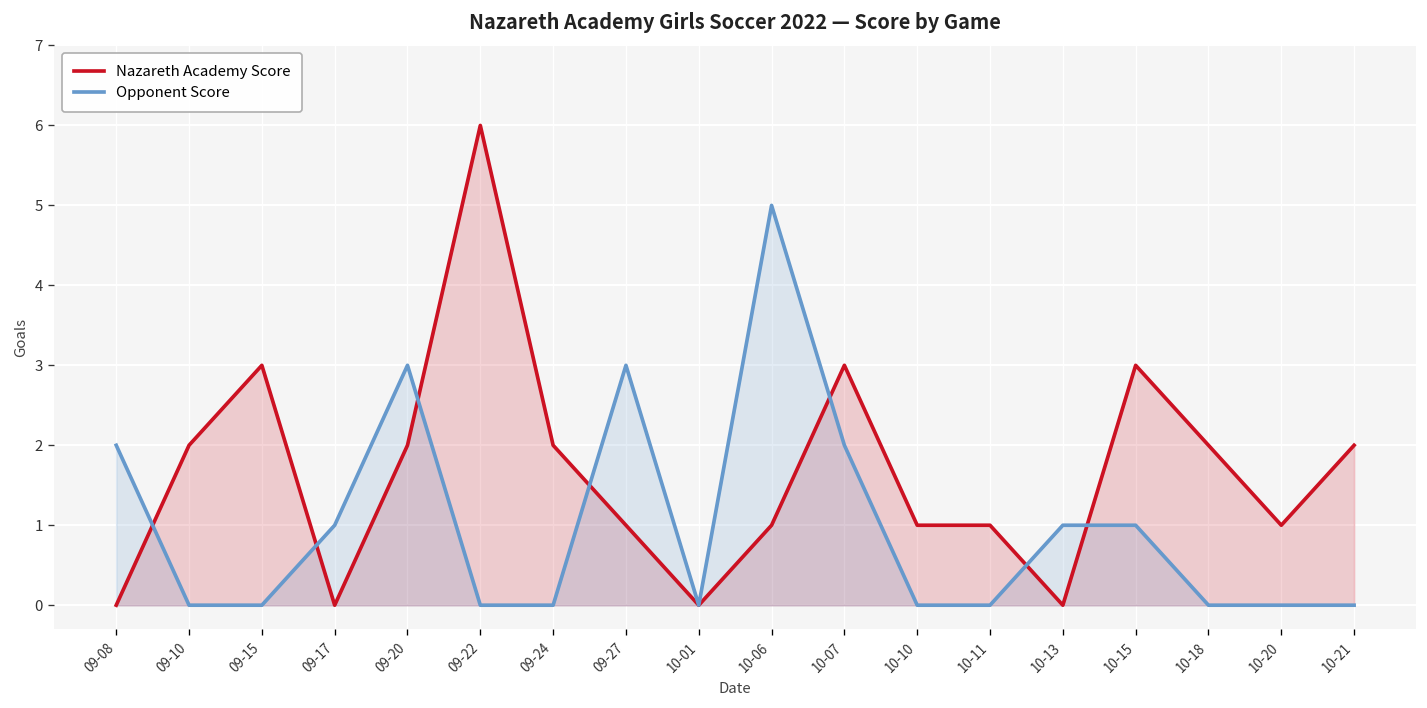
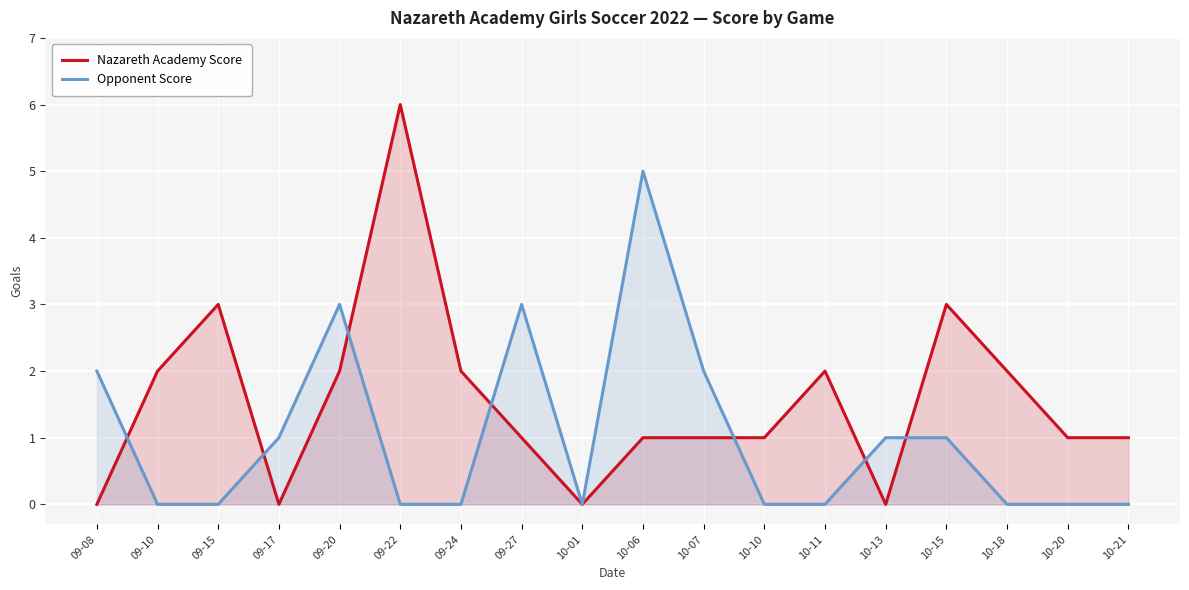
Nazareth Academy Score, 10-07: 3 -> 1
Nazareth Academy Score, 10-11: 1 -> 2
Nazareth Academy Score, 10-21: 2 -> 1
